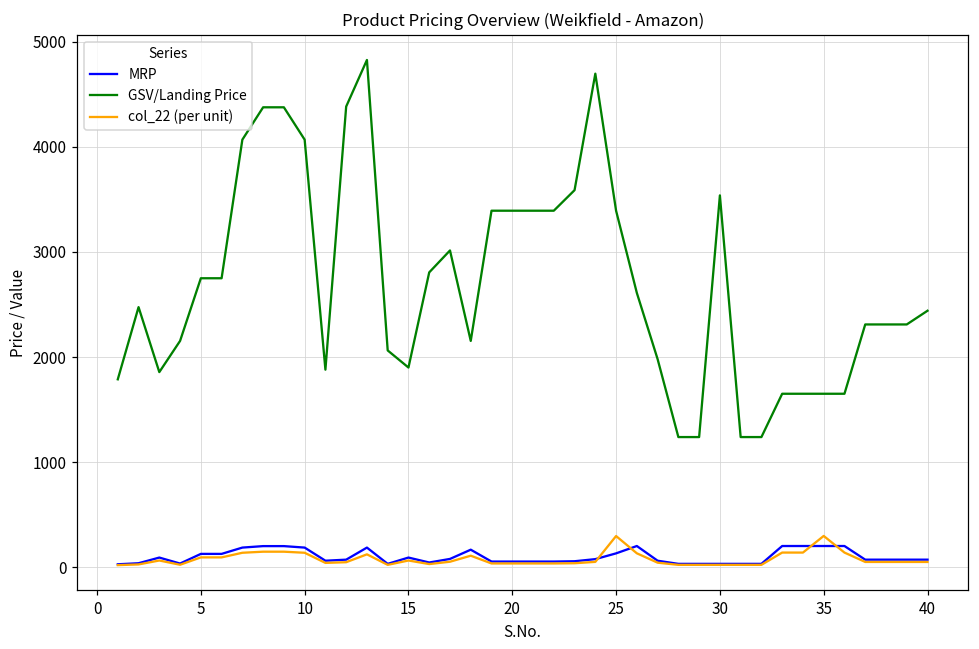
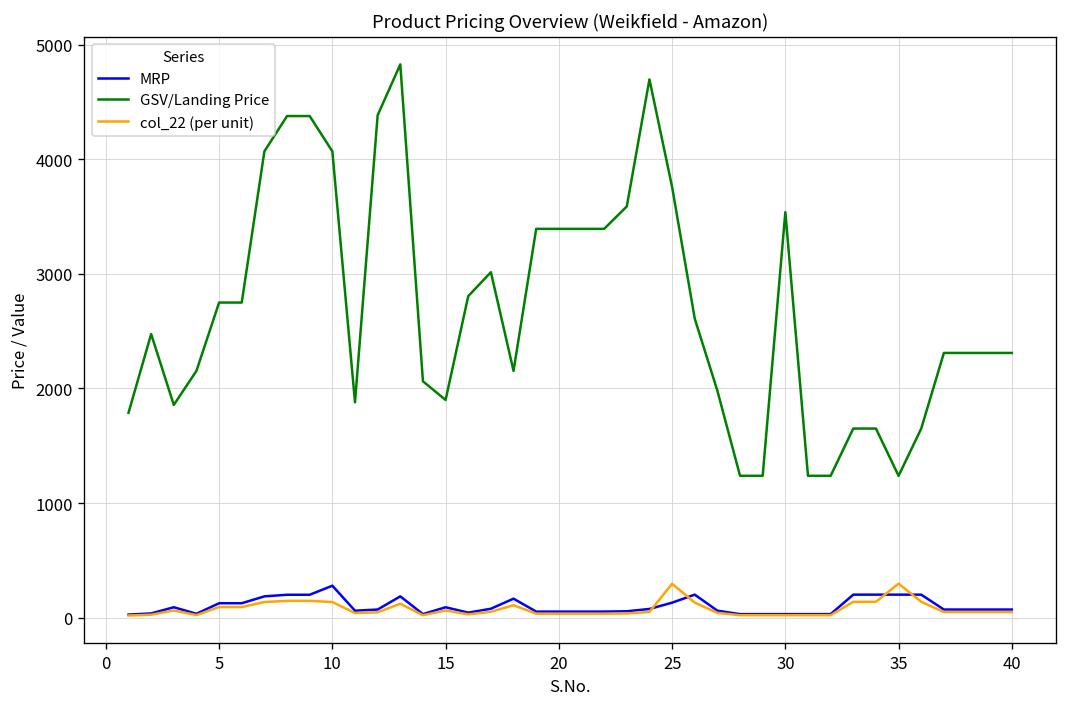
MRP, 10: 200 -> 300
GSV/Landing Price, 25: 3400 -> 3800
GSV/Landing Price, 35: 1700 -> 1200
GSV/Landing Price, 40: 2400 -> 2300
